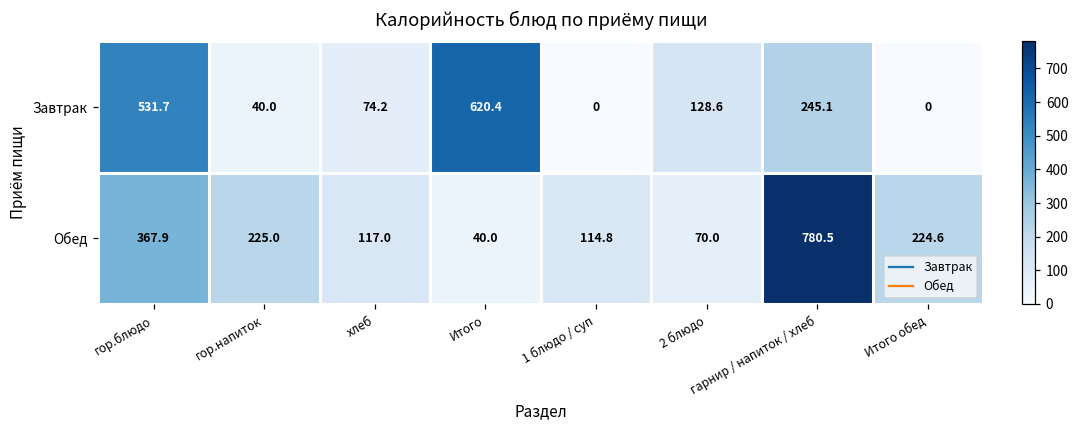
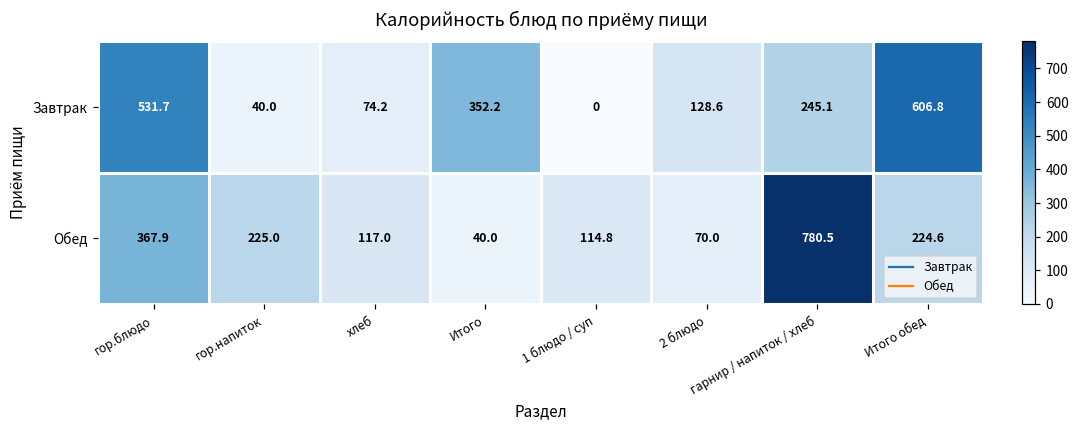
Завтрак, Итого: 620.4 -> 352.2
Завтрак, Итого обед: 0 -> 606.8
